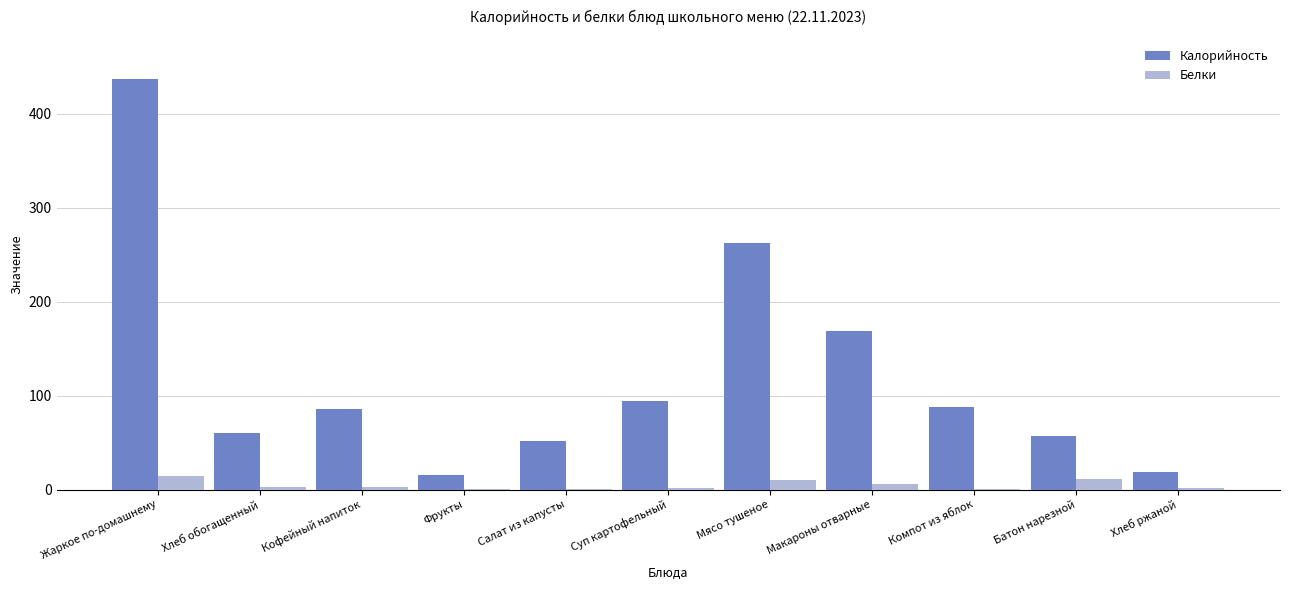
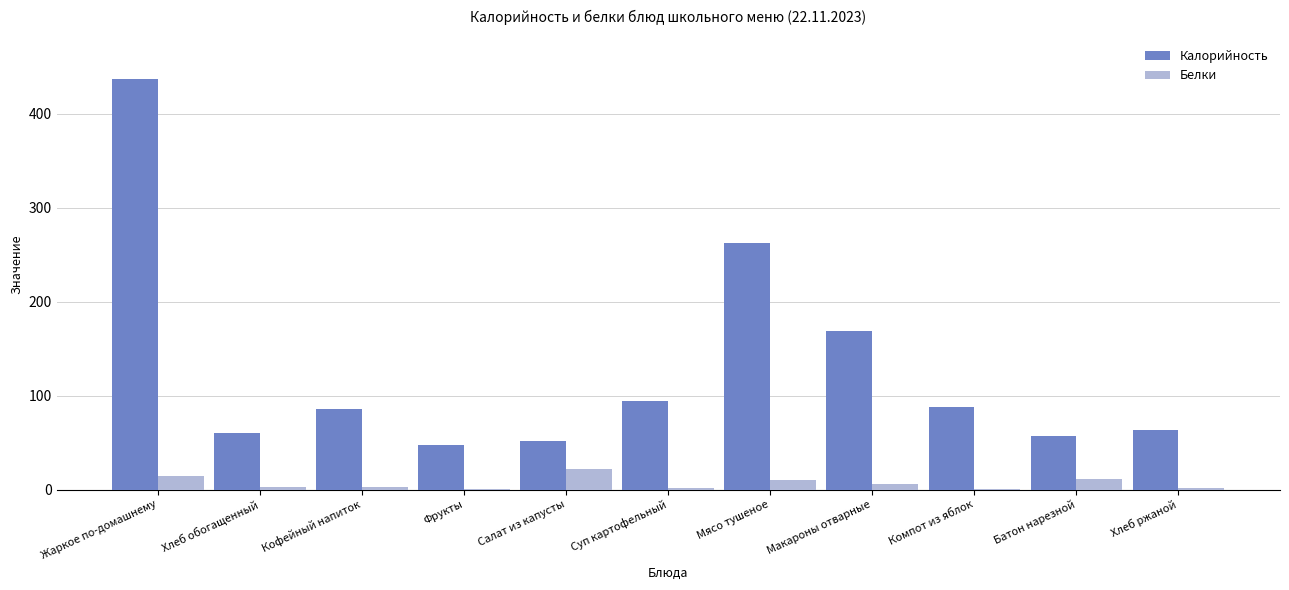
Калорийность, Фрукты: 20 -> 50
Белки, Салат из капусты: 0 -> 20
Калорийность, Хлеб ржаной: 20 -> 60
